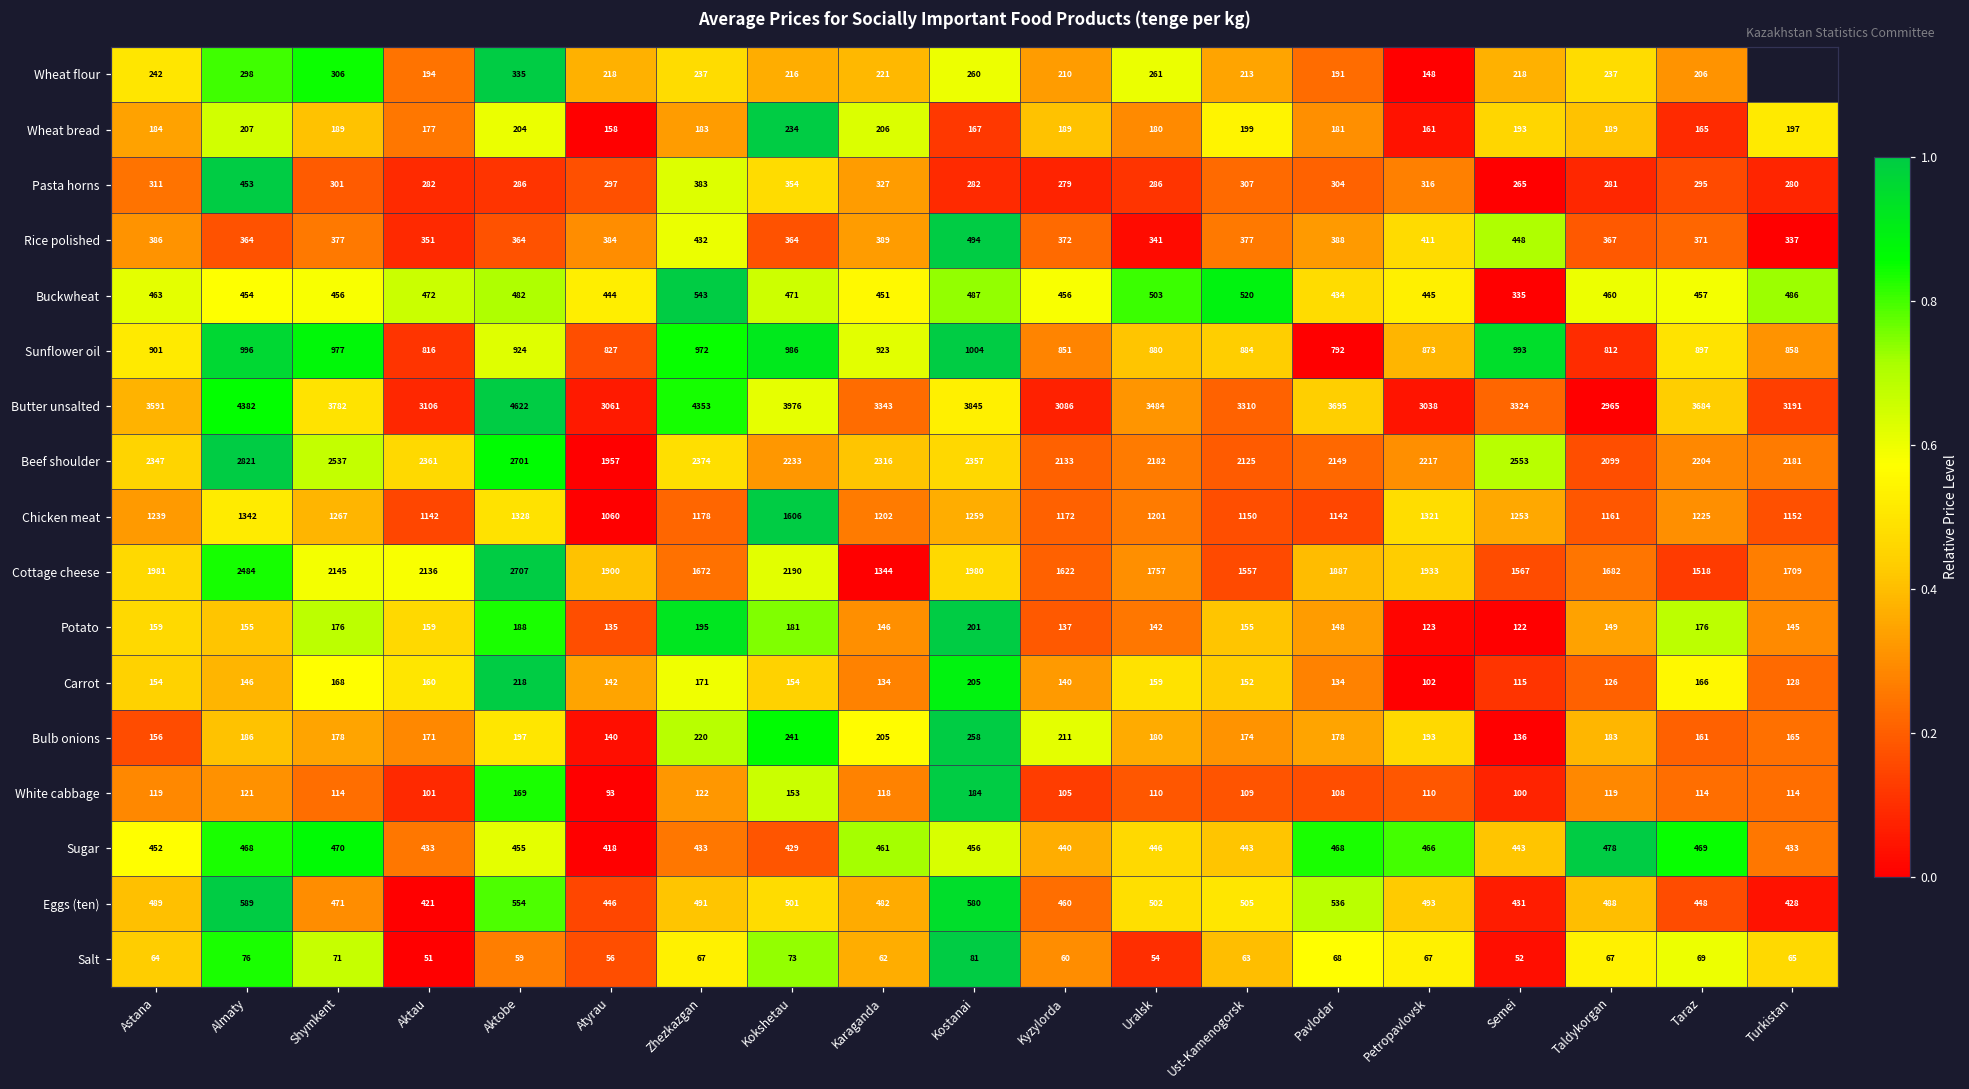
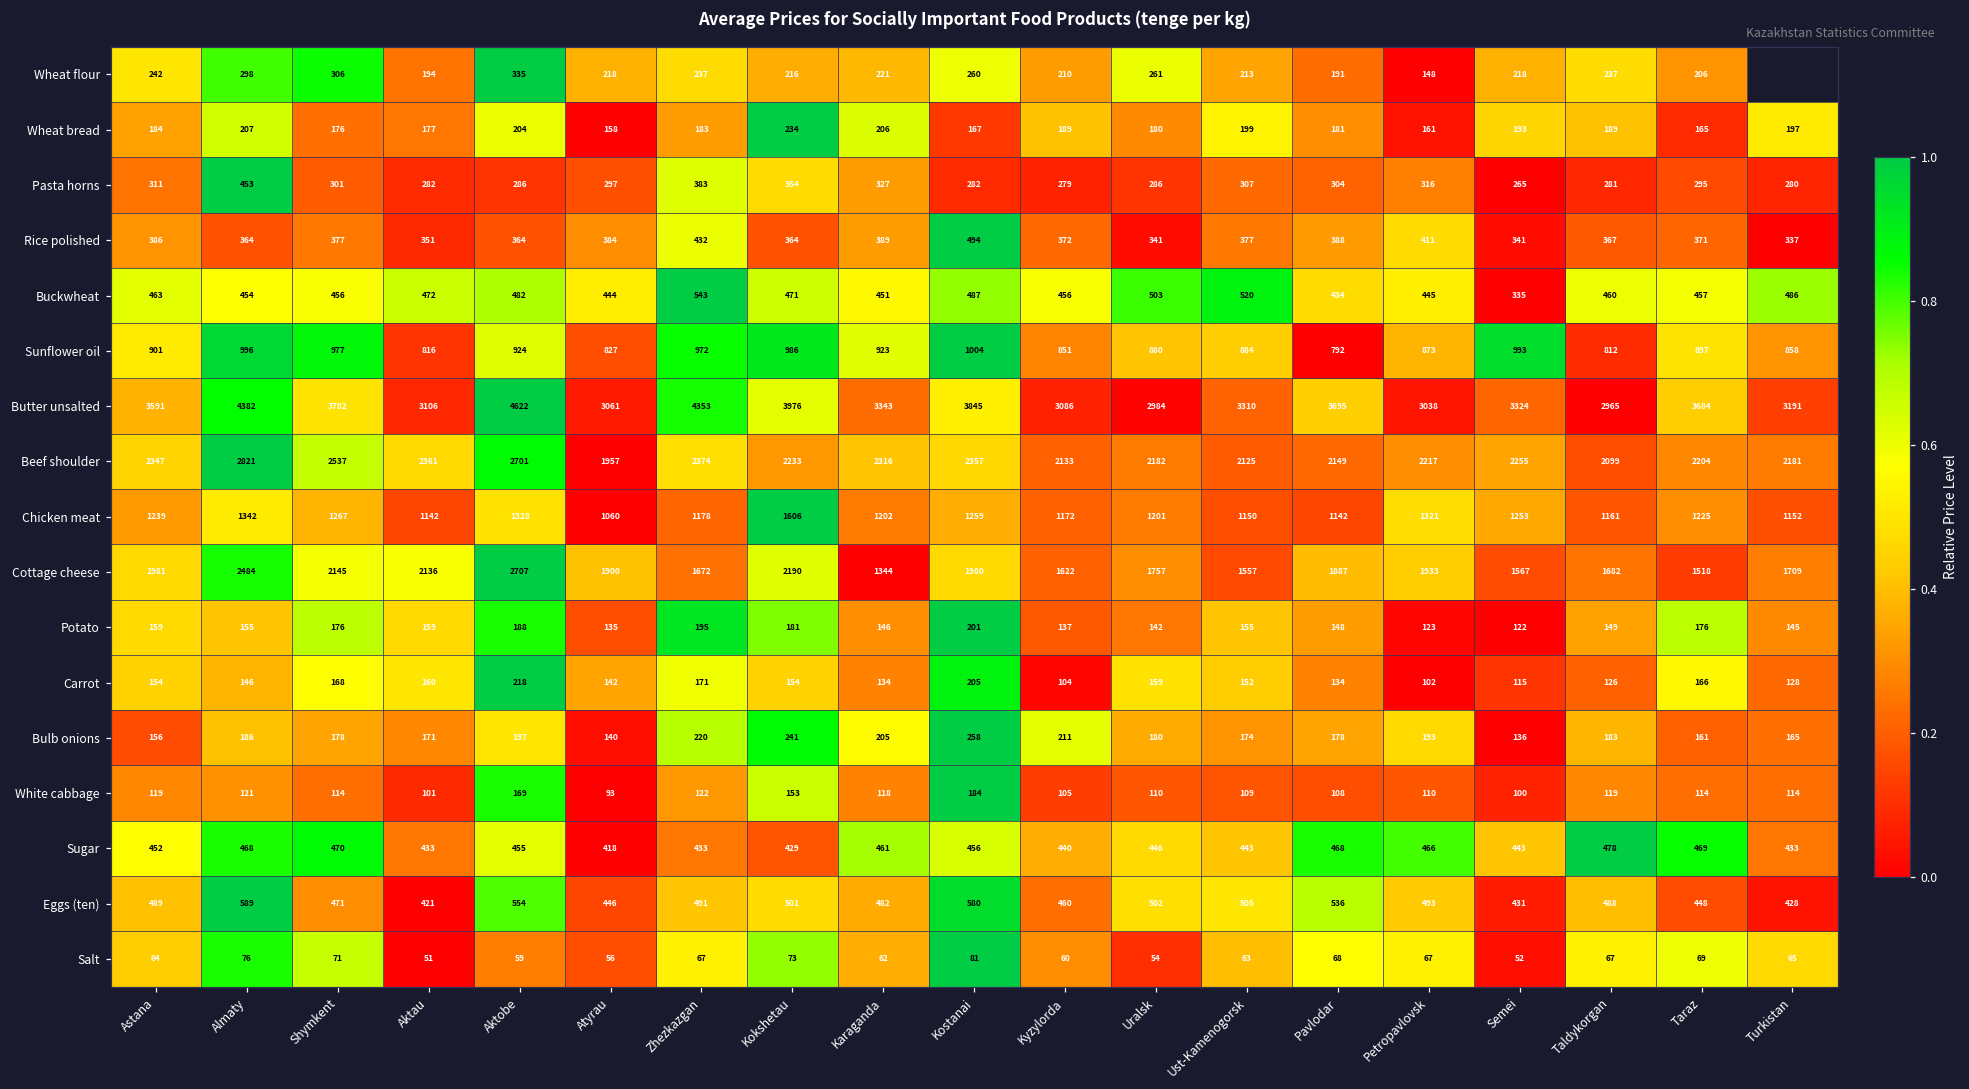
Wheat bread, Shymkent: 189 -> 176
Rice polished, Semei: 448 -> 341
Butter unsalted, Uralsk: 3484 -> 2984
Beef shoulder, Semei: 2553 -> 2255
Carrot, Kyzylorda: 140 -> 104
